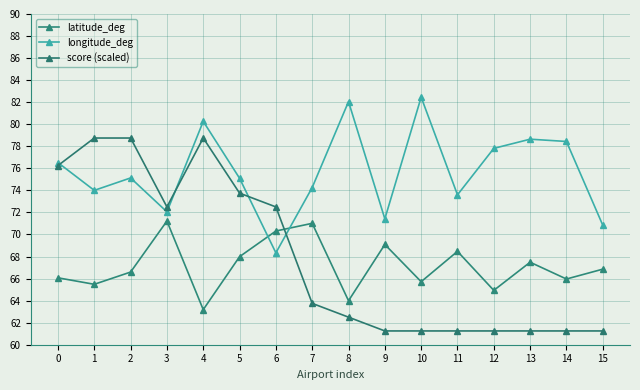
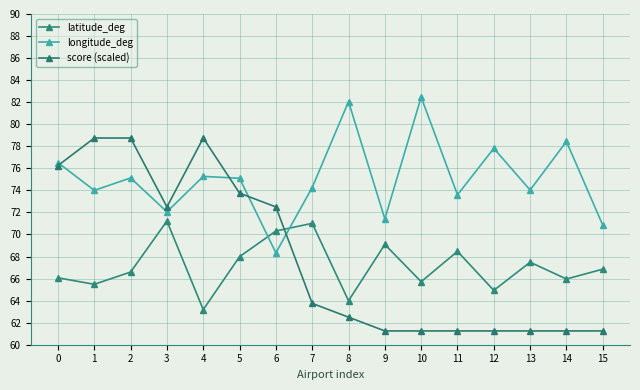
longitude_deg, 4: 80.3 -> 75.3
longitude_deg, 13: 78.6 -> 74.0
